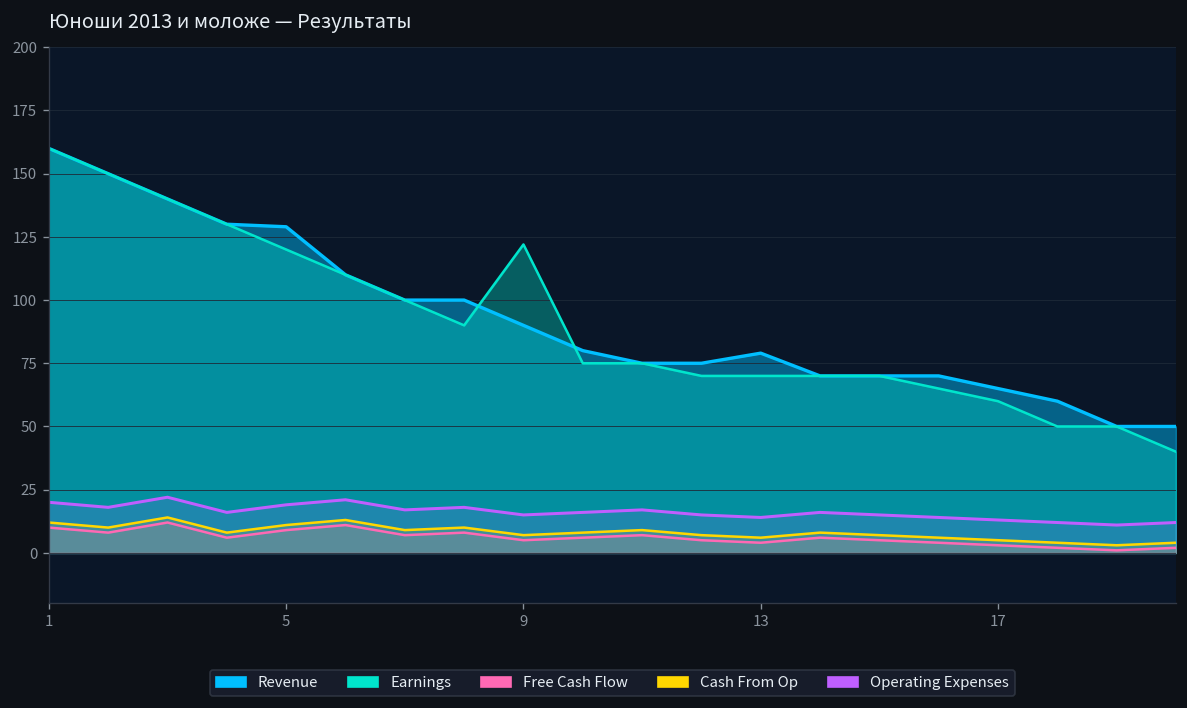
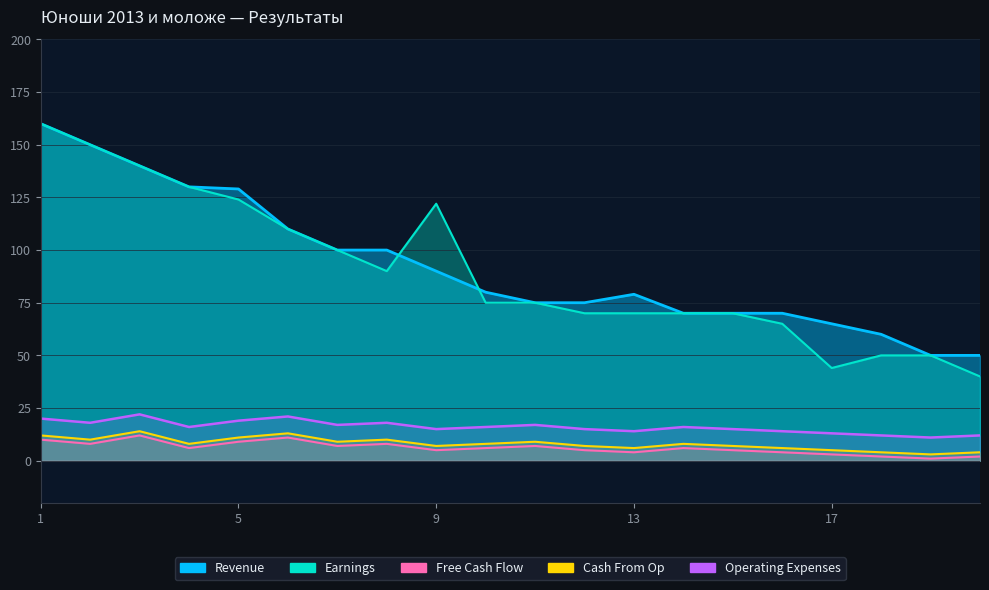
Earnings, 5: 120 -> 124
Earnings, 17: 60 -> 44
